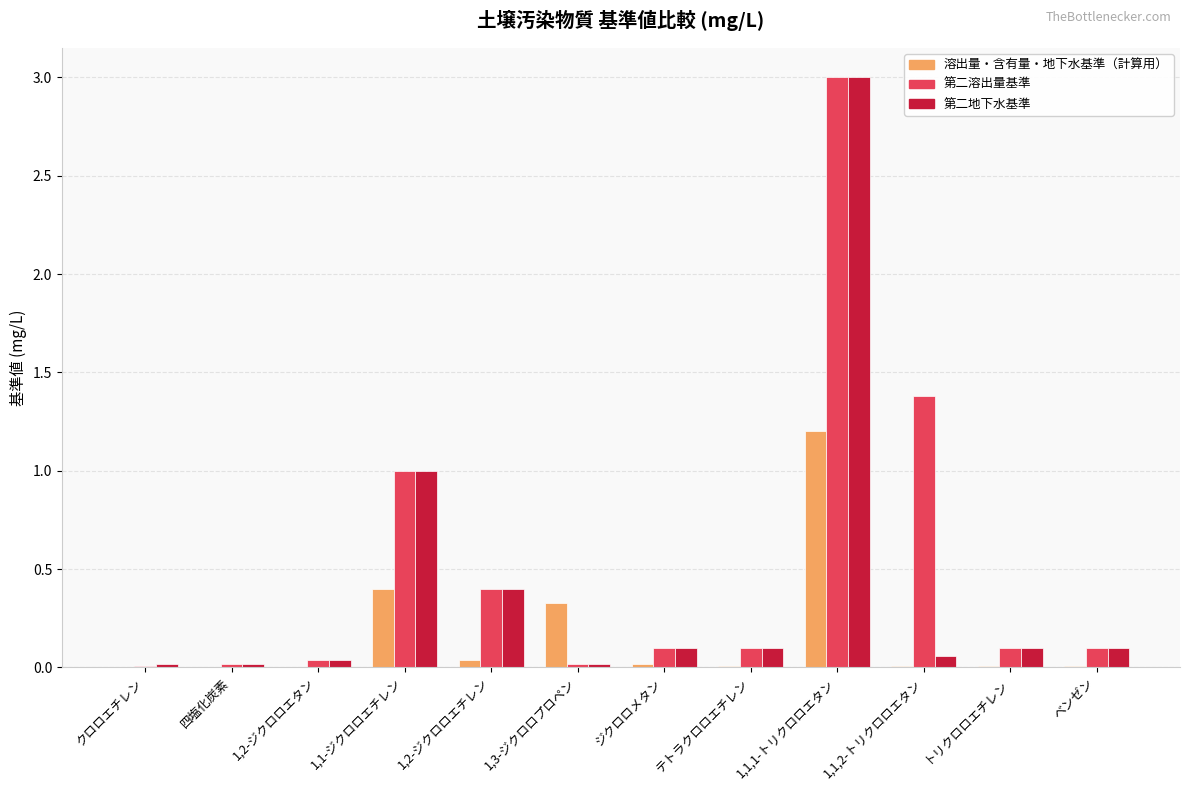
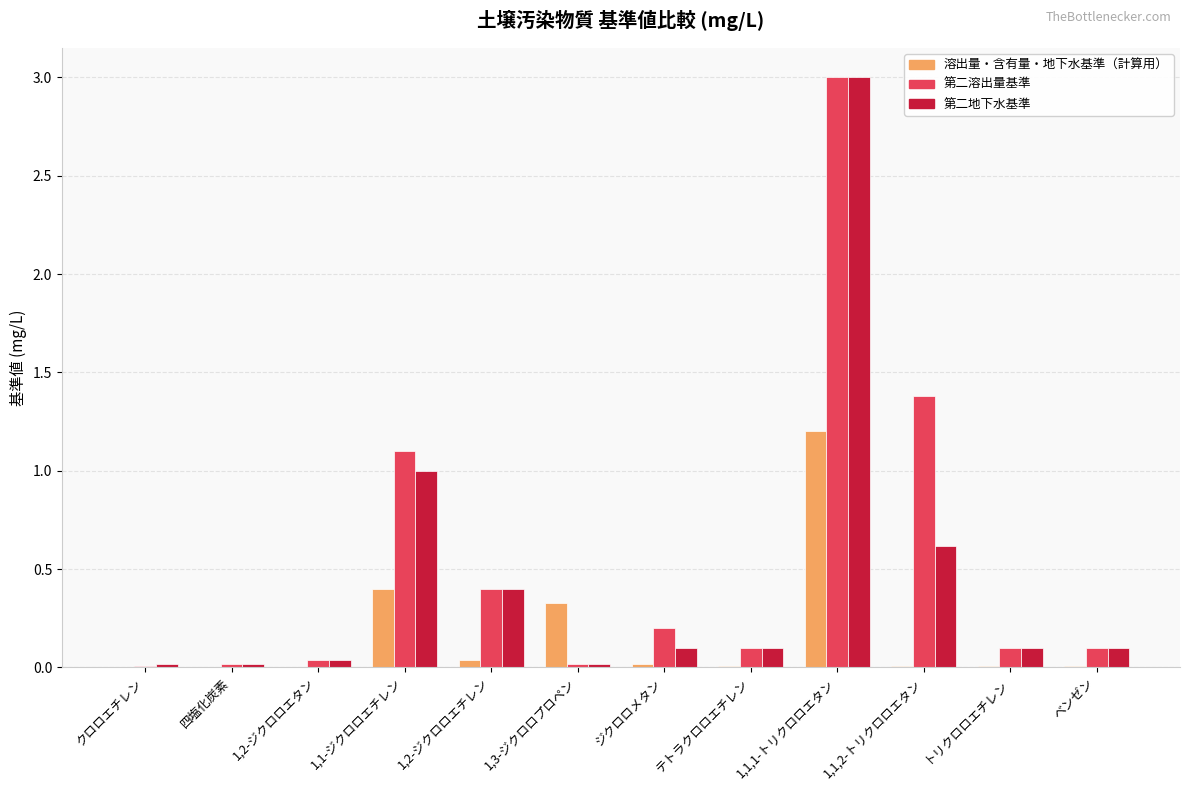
第二溶出量基準, 1,1-ジクロロエチレン: 1.0 -> 1.1
第二溶出量基準, ジクロロメタン: 0.1 -> 0.2
第二地下水基準, 1,1,2-トリクロロエタン: 0.06 -> 0.62
